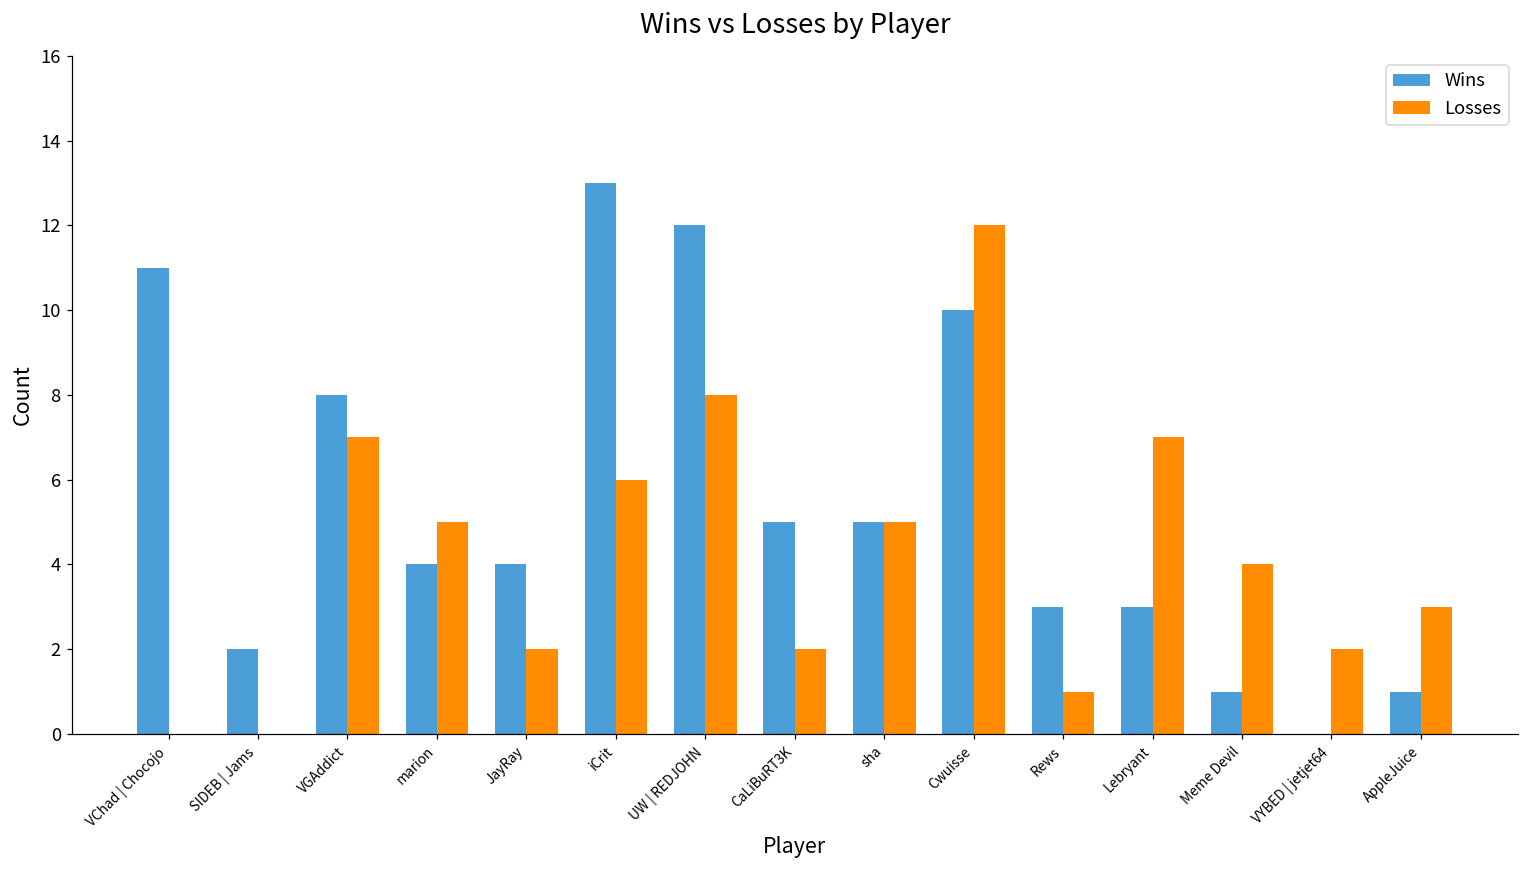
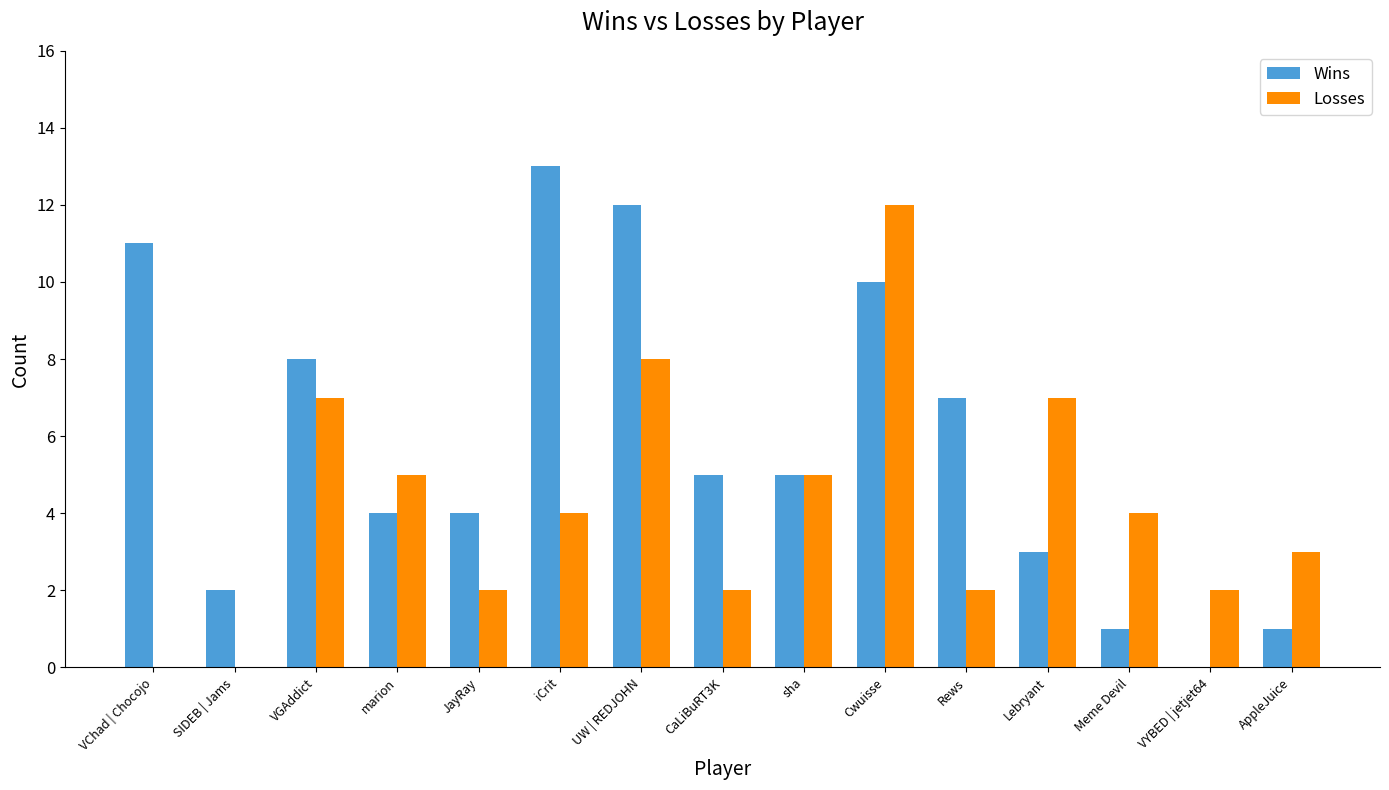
Losses, iCrit: 6 -> 4
Wins, Rews: 3 -> 7
Losses, Rews: 1 -> 2
